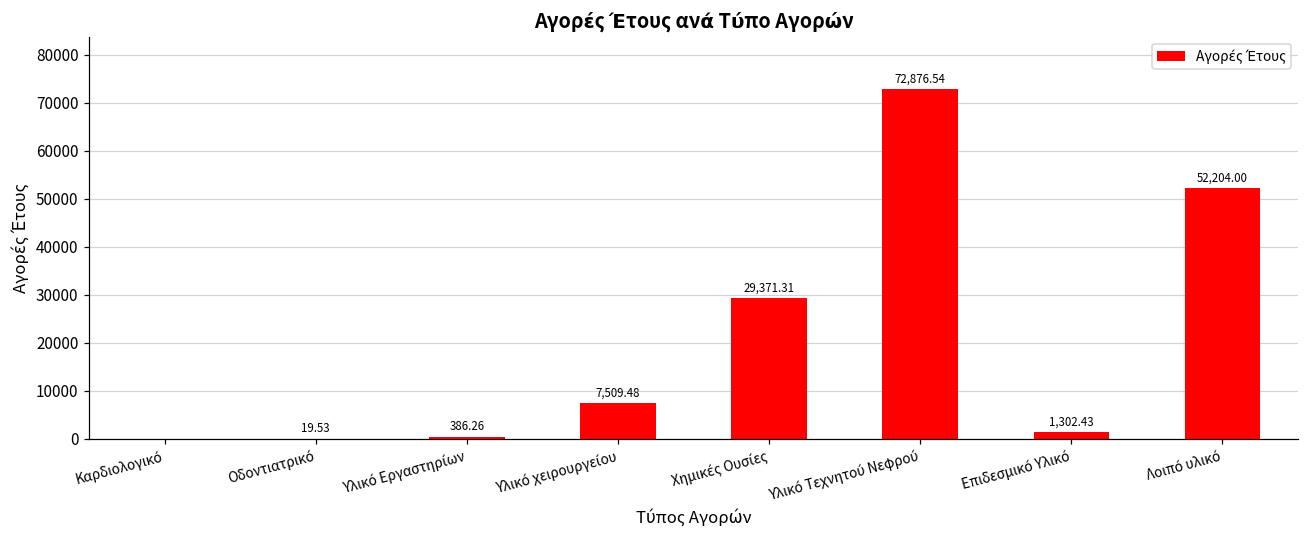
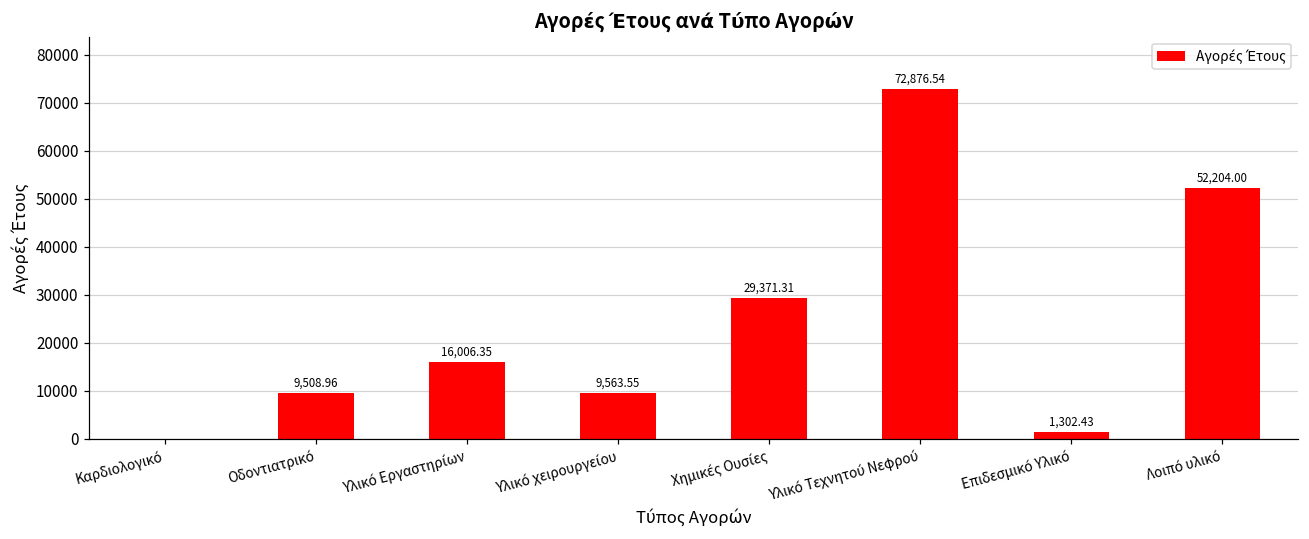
Οδοντιατρικό: 19.53 -> 9,508.96
Υλικό Εργαστηρίων: 386.26 -> 16,006.35
Υλικό χειρουργείου: 7,509.48 -> 9,563.55
